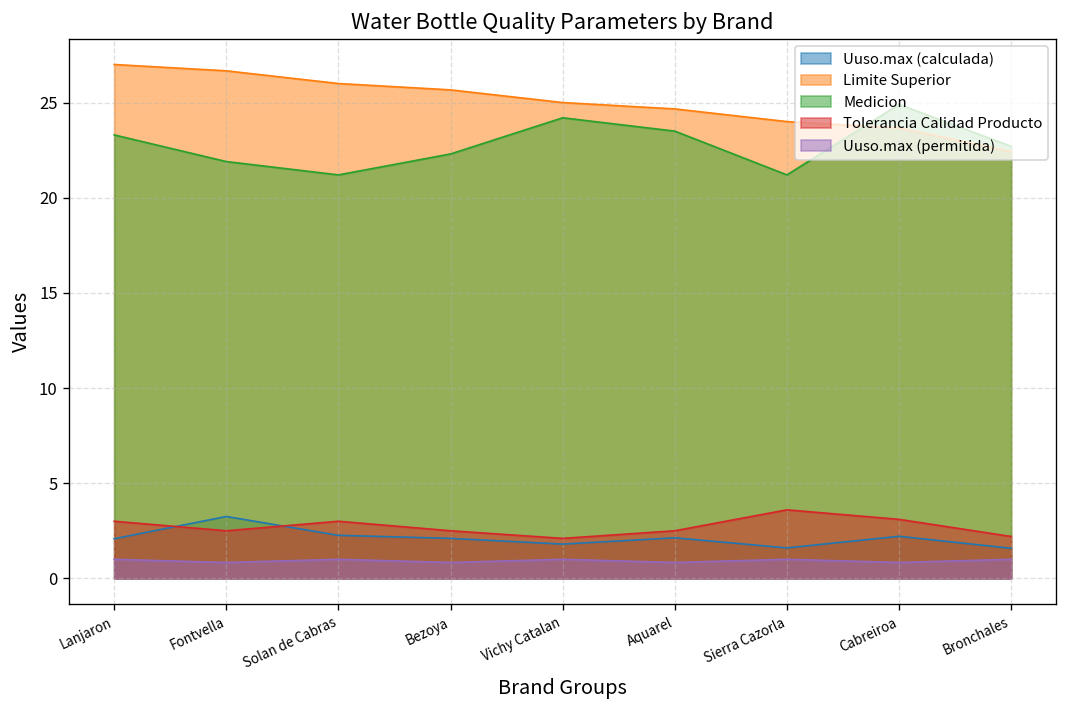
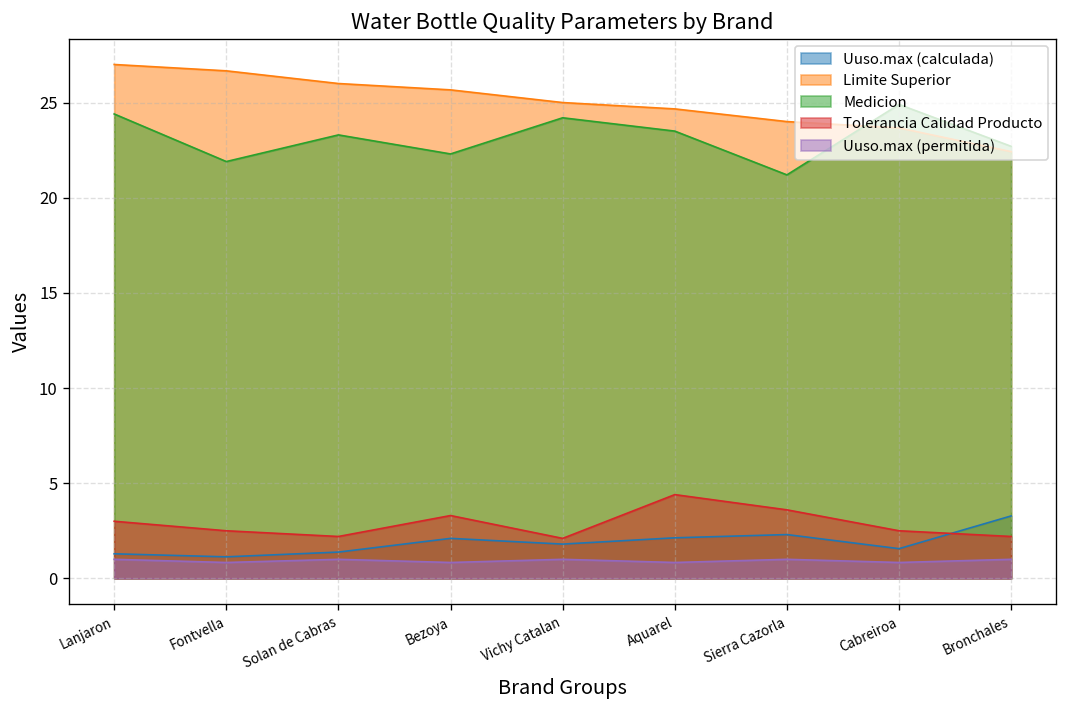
Uuso.max (calculada), Lanjaron: 2.1 -> 1.3
Medicion, Lanjaron: 23.3 -> 24.4
Uuso.max (calculada), Fontvella: 3.3 -> 1.1
Uuso.max (calculada), Solan de Cabras: 2.3 -> 1.4
Medicion, Solan de Cabras: 21.2 -> 23.3
Tolerancia Calidad Producto, Solan de Cabras: 3.0 -> 2.2
Tolerancia Calidad Producto, Bezoya: 2.5 -> 3.3
Tolerancia Calidad Producto, Aquarel: 2.5 -> 4.4
Uuso.max (calculada), Sierra Cazorla: 1.6 -> 2.3
Uuso.max (calculada), Cabreiroa: 2.2 -> 1.6
Tolerancia Calidad Producto, Cabreiroa: 3.1 -> 2.5
Uuso.max (calculada), Bronchales: 1.6 -> 3.3
